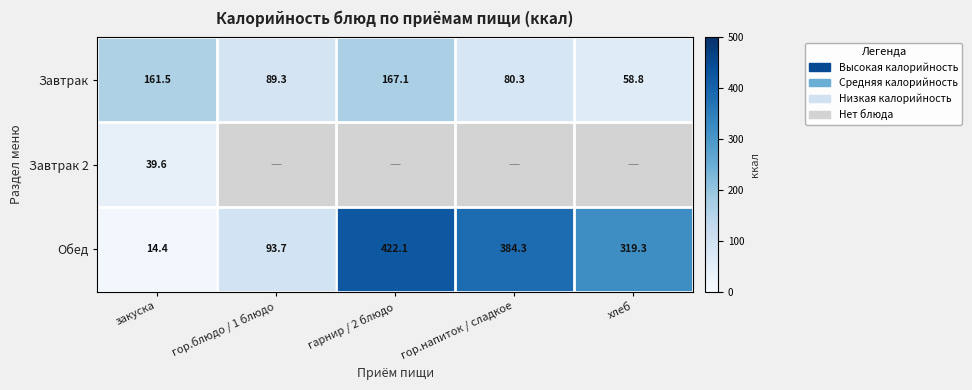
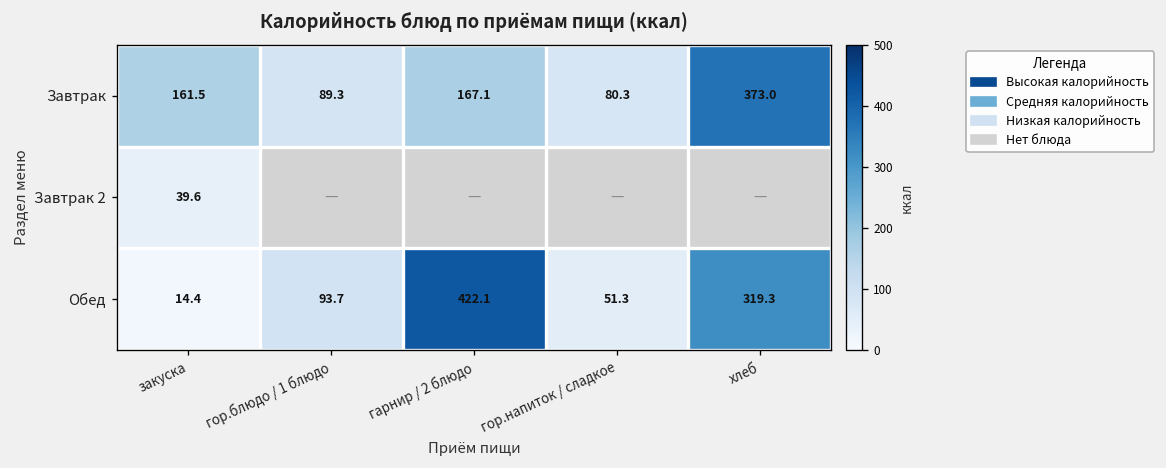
Завтрак, хлеб: 58.8 -> 373.0
Обед, гор.напиток / сладкое: 384.3 -> 51.3
